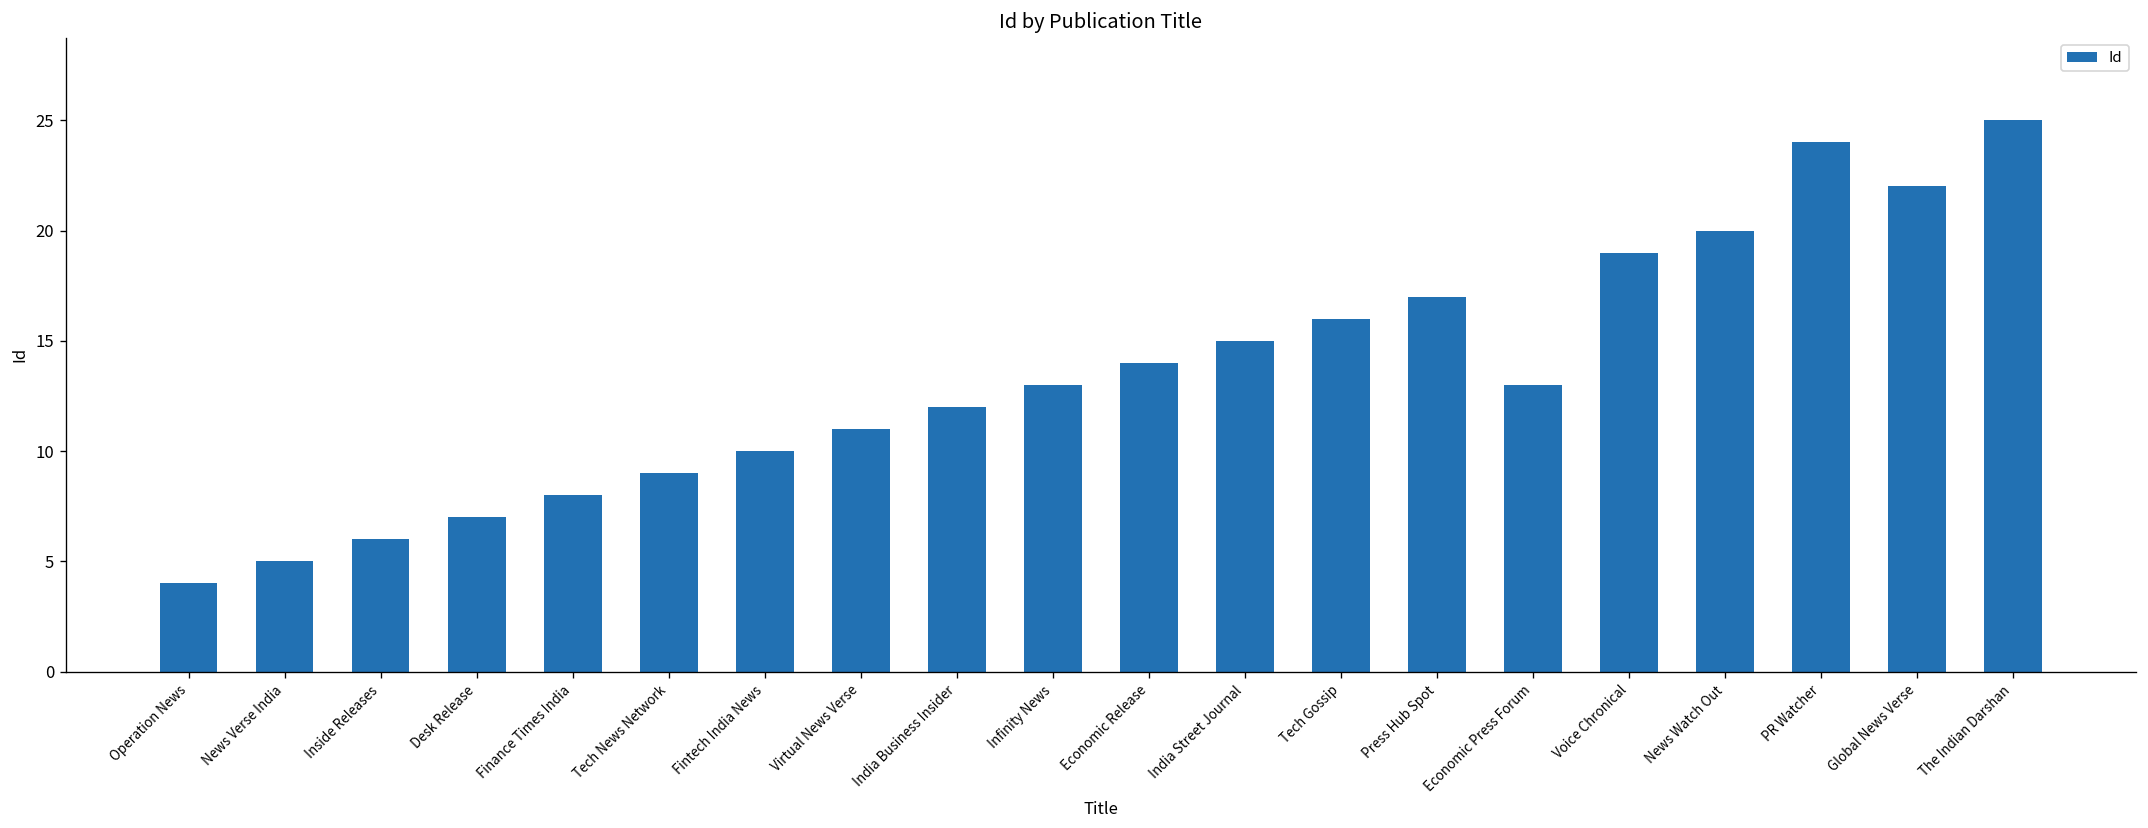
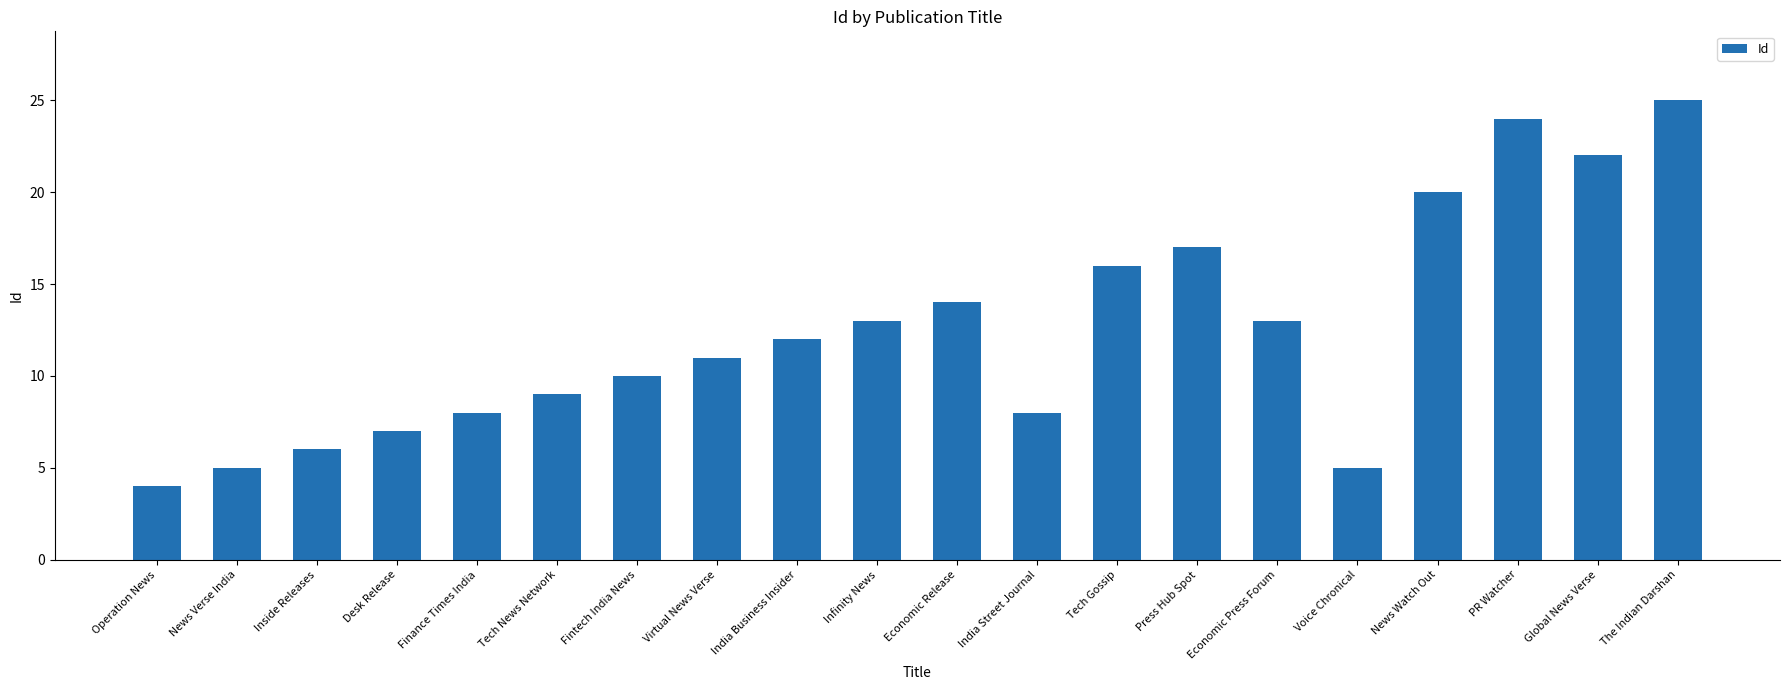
India Street Journal: 15 -> 8
Voice Chronical: 19 -> 5
